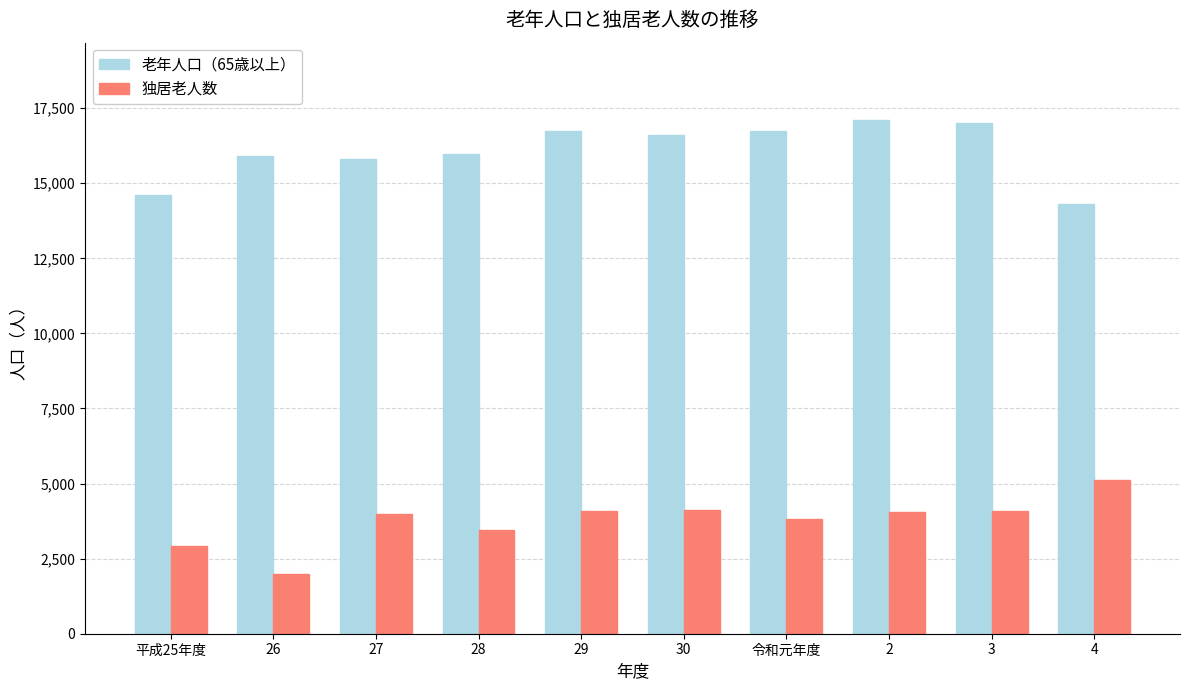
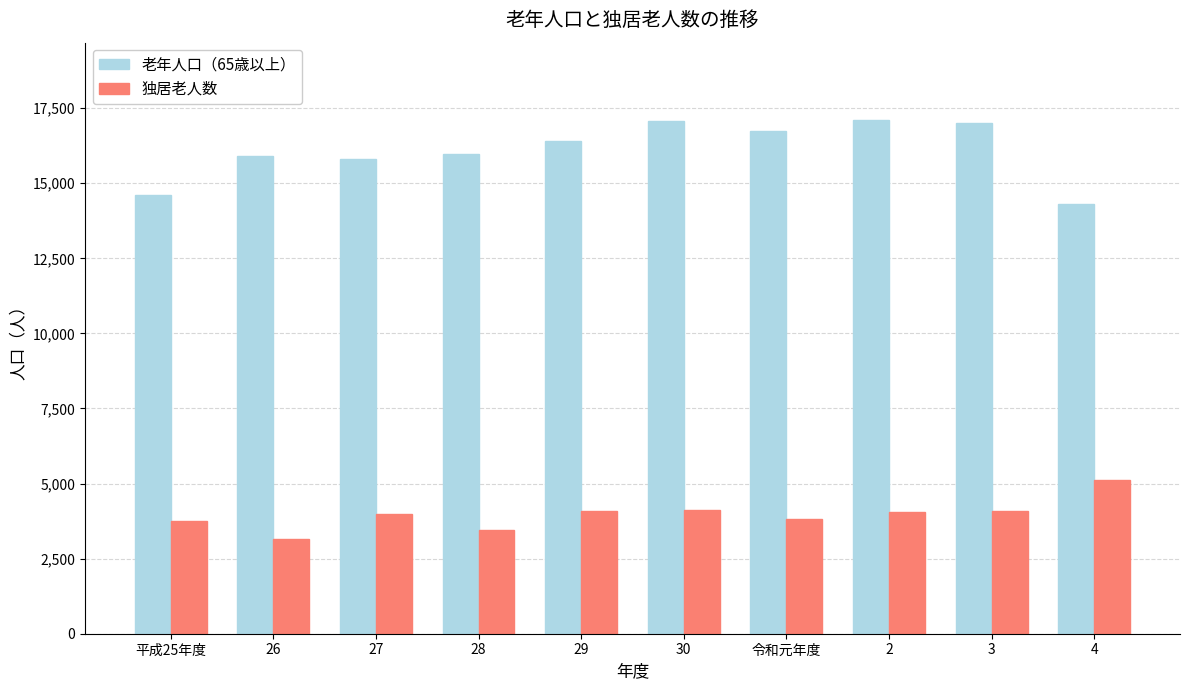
独居老人数, 平成25年度: 2,900 -> 3,700
独居老人数, 26: 2,000 -> 3,200
老年人口（65歳以上）, 29: 16,700 -> 16,400
老年人口（65歳以上）, 30: 16,600 -> 17,100
